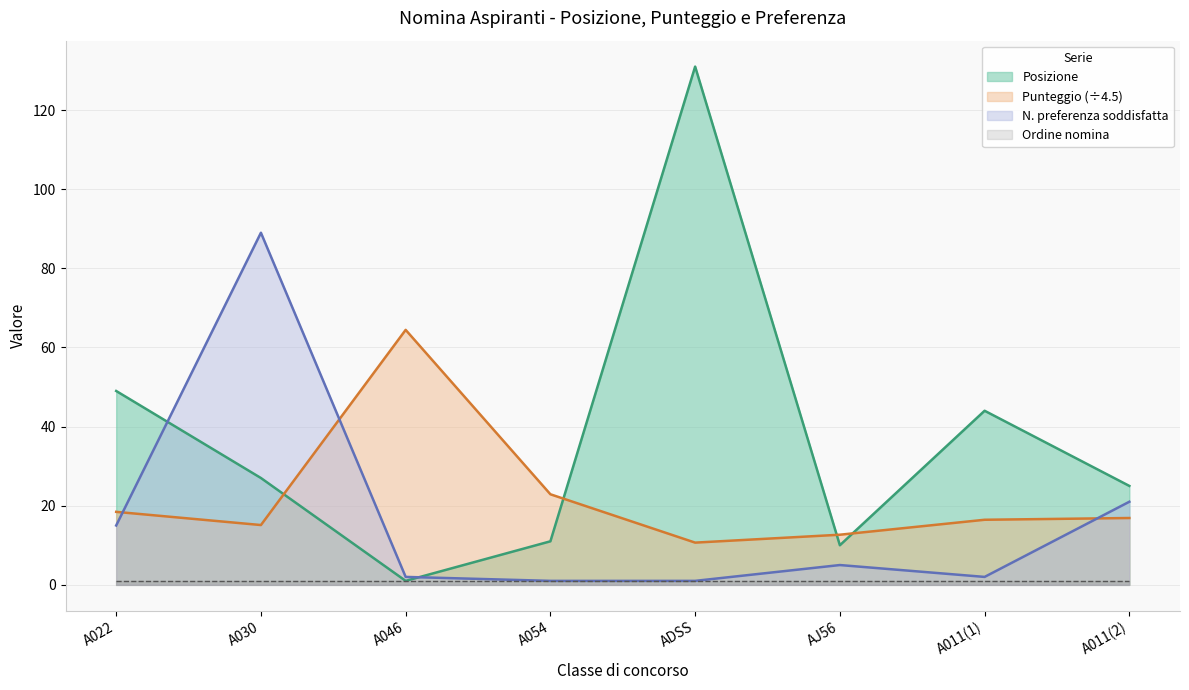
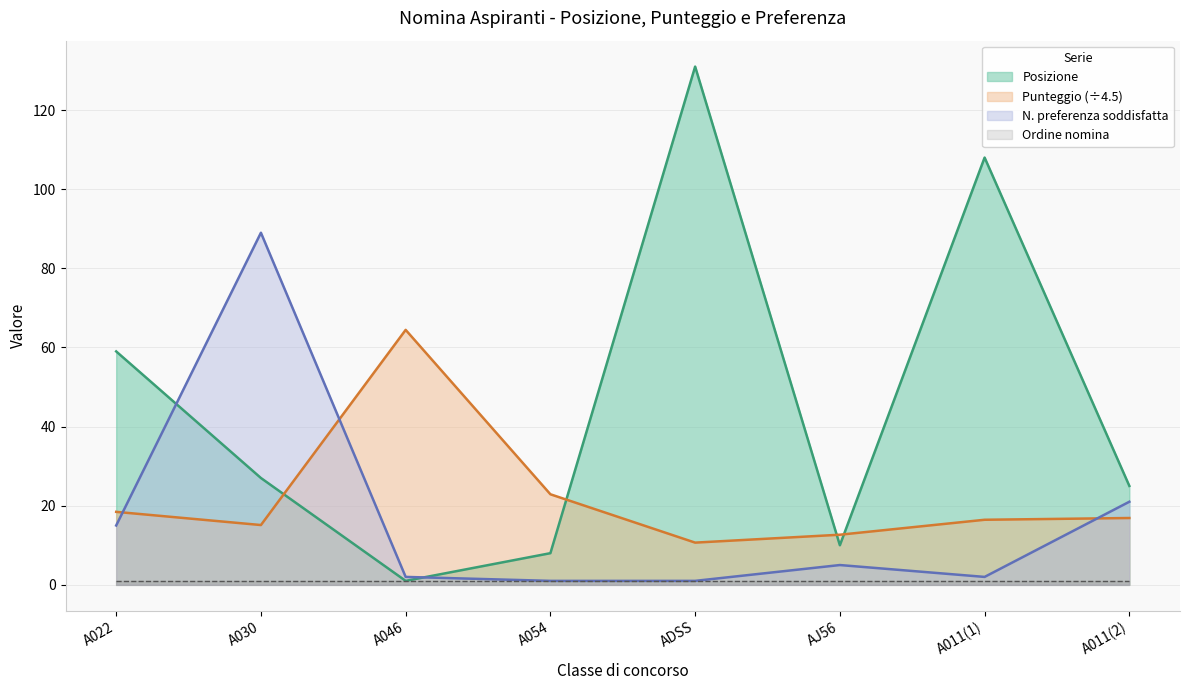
Posizione, A022: 49 -> 59
Posizione, A054: 11 -> 8
Posizione, A011(1): 44 -> 108
